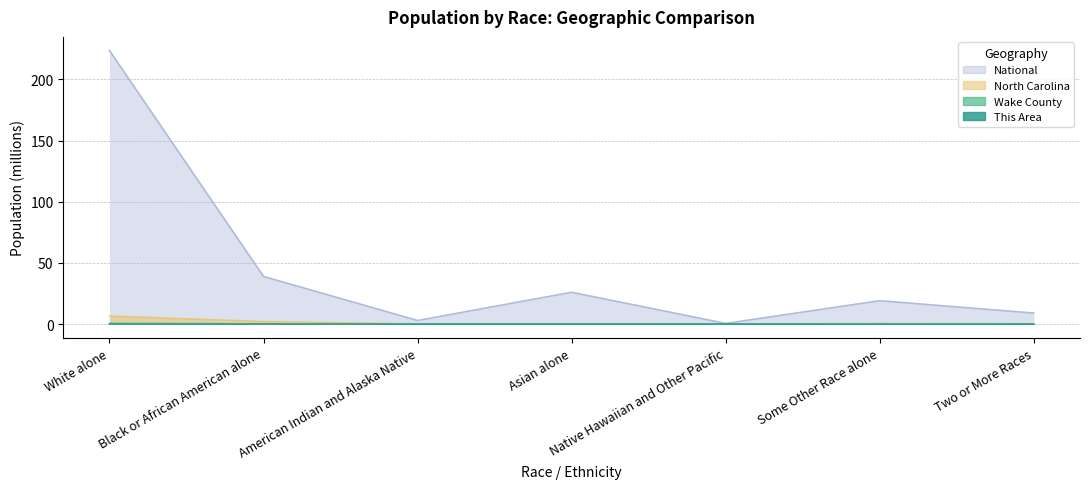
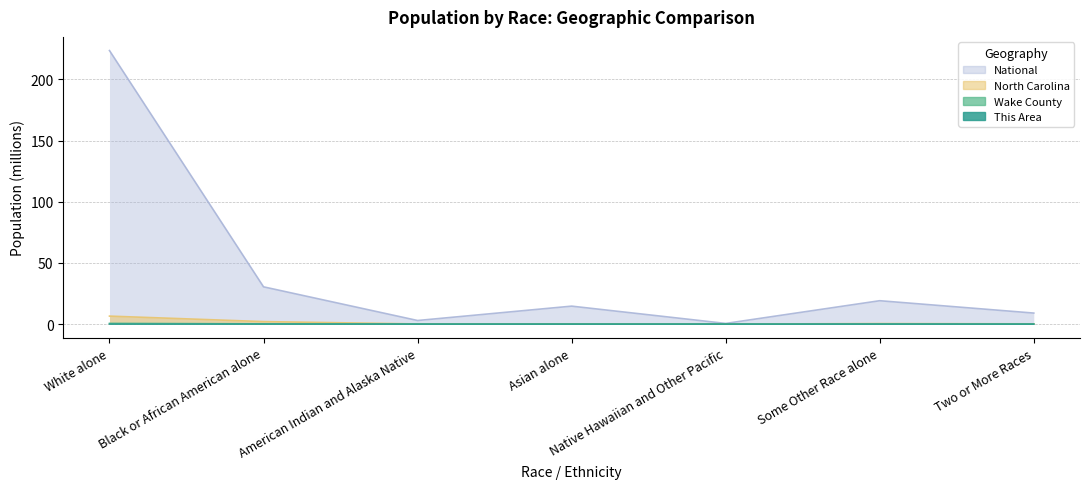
National, Black or African American alone: 39 -> 30
National, Asian alone: 26 -> 15
